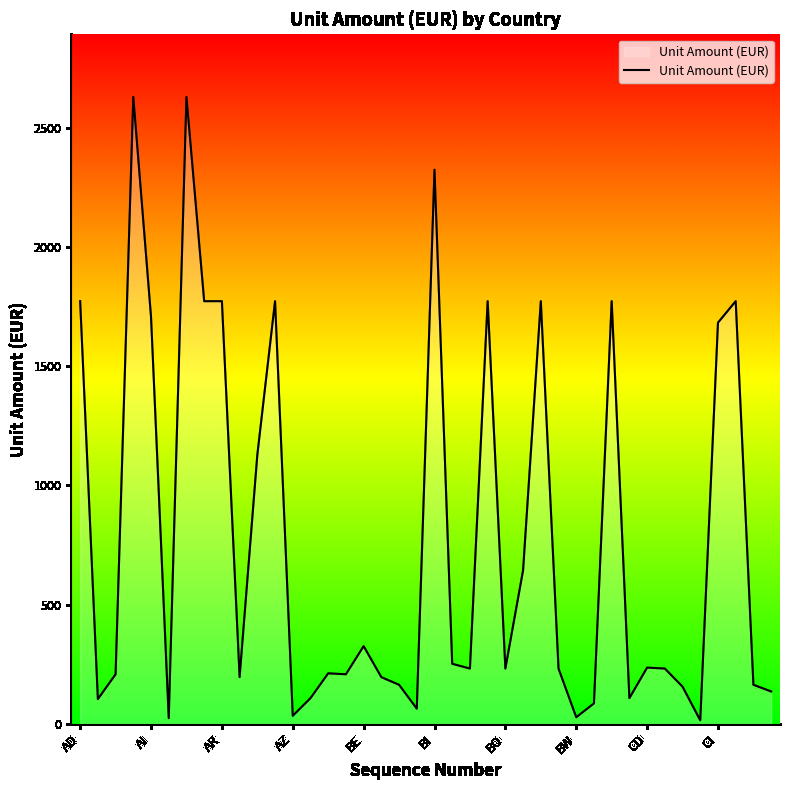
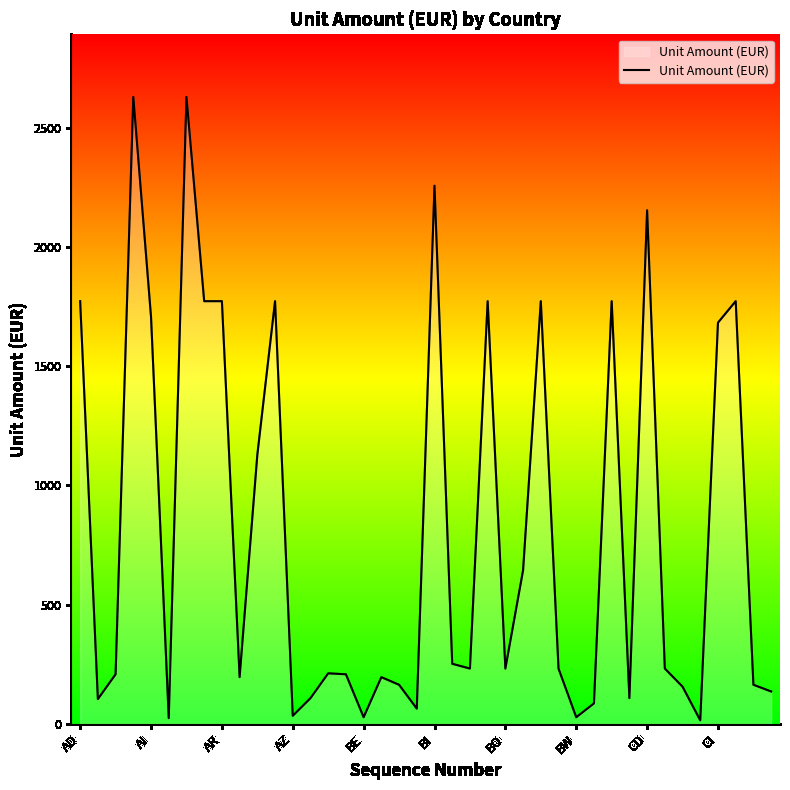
BE: 330 -> 30
BI: 2320 -> 2260
CD: 240 -> 2150
